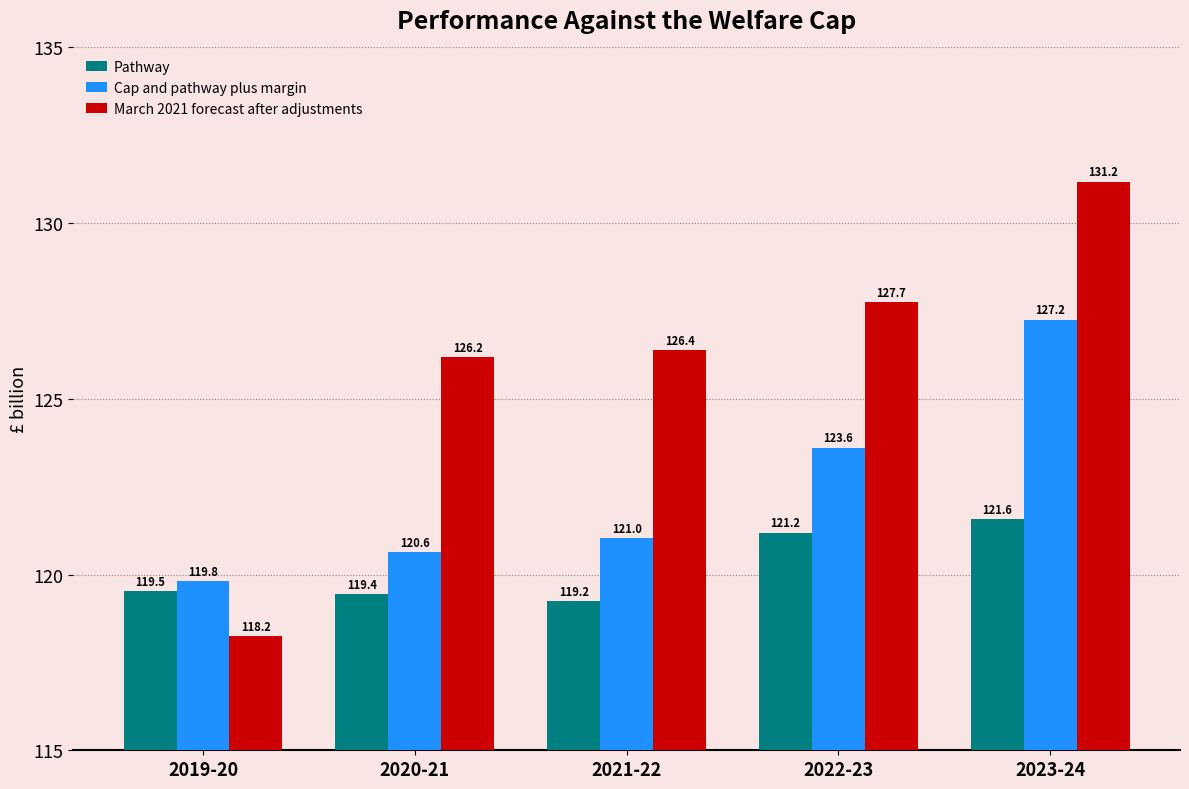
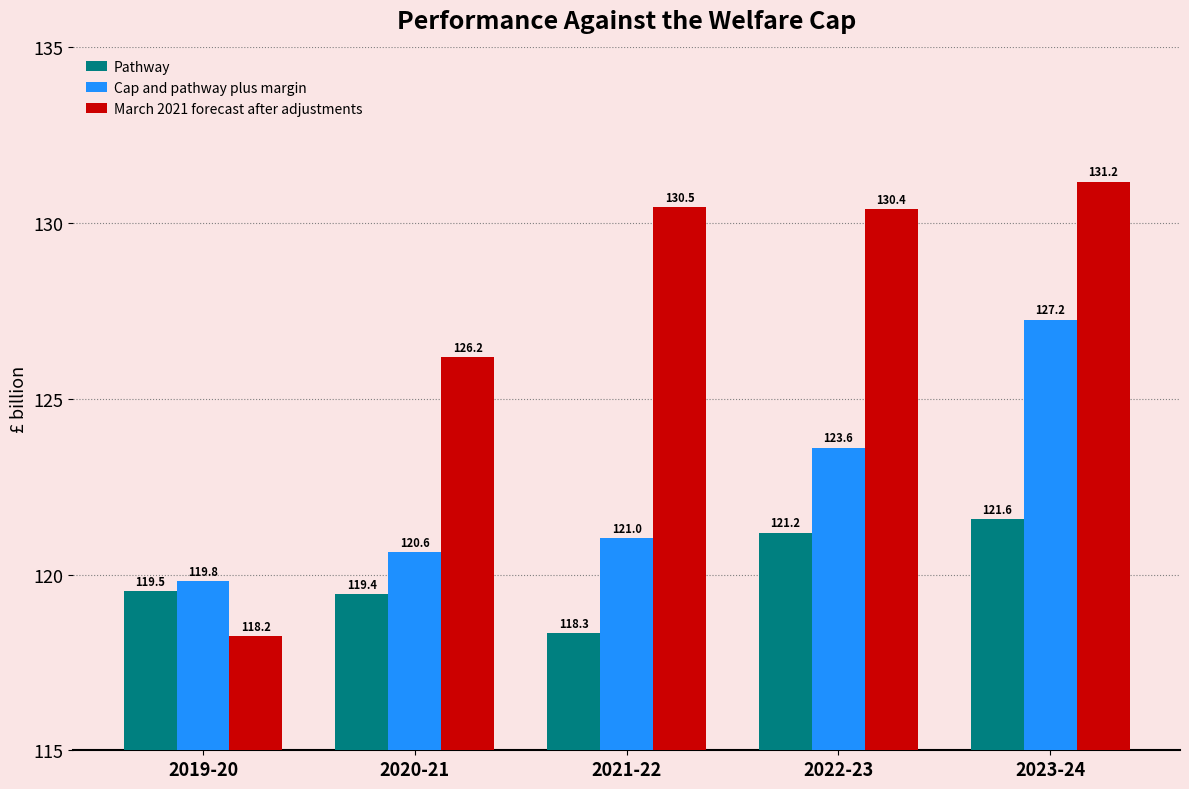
Pathway, 2021-22: 119.2 -> 118.3
March 2021 forecast after adjustments, 2021-22: 126.4 -> 130.5
March 2021 forecast after adjustments, 2022-23: 127.7 -> 130.4
